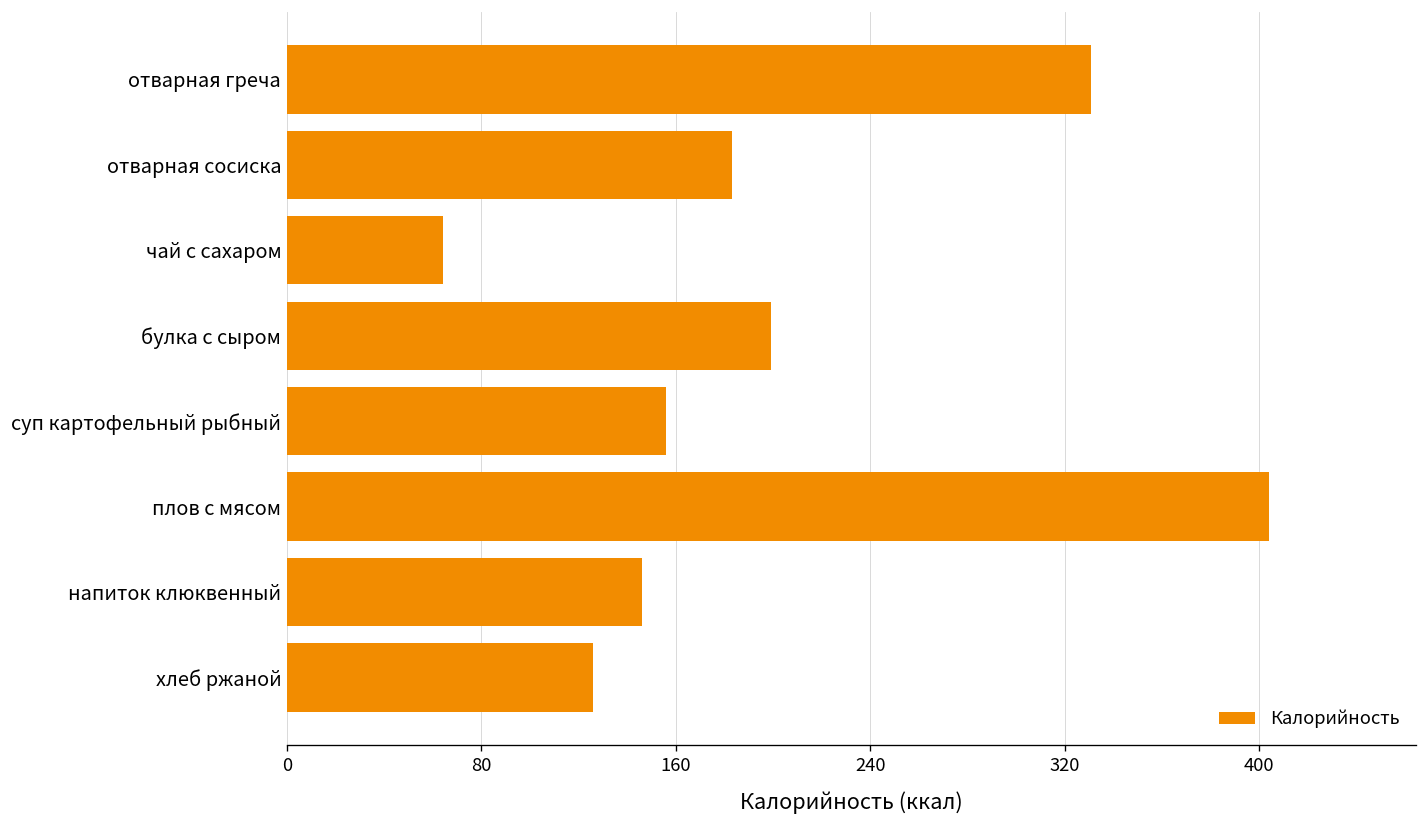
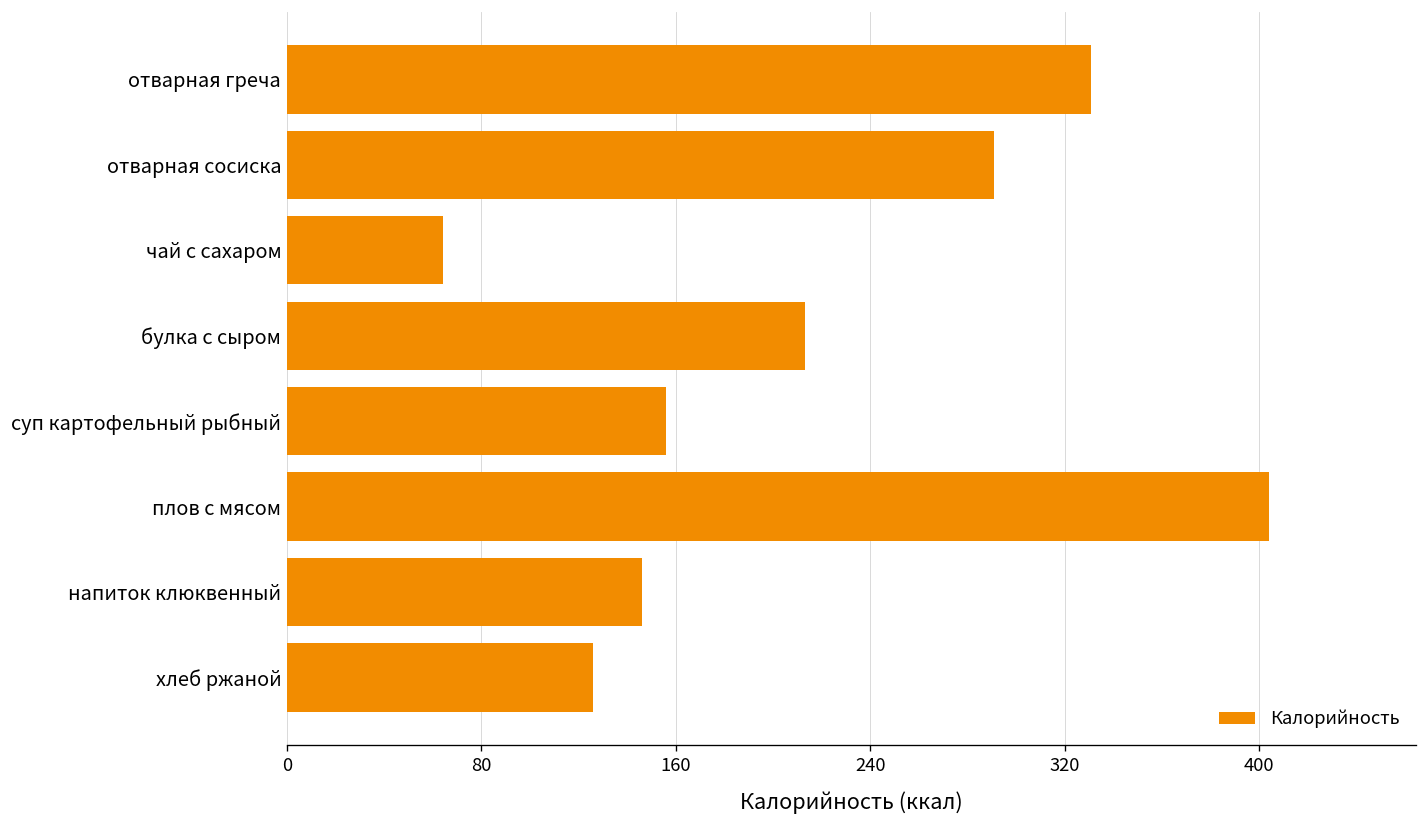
отварная сосиска: 183 -> 291
булка с сыром: 199 -> 213
